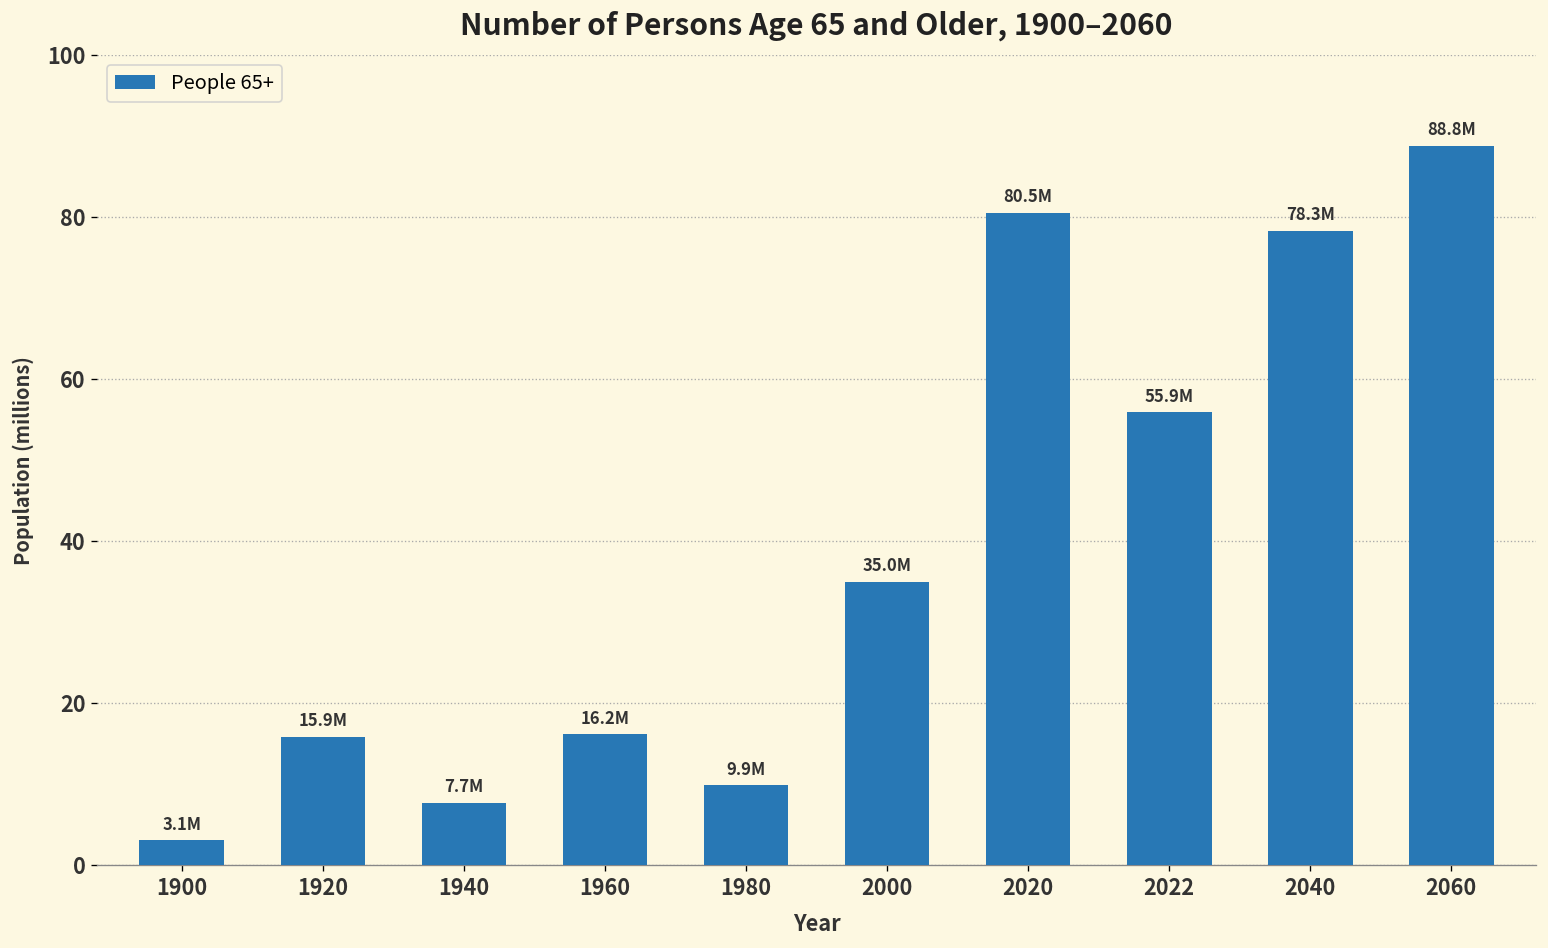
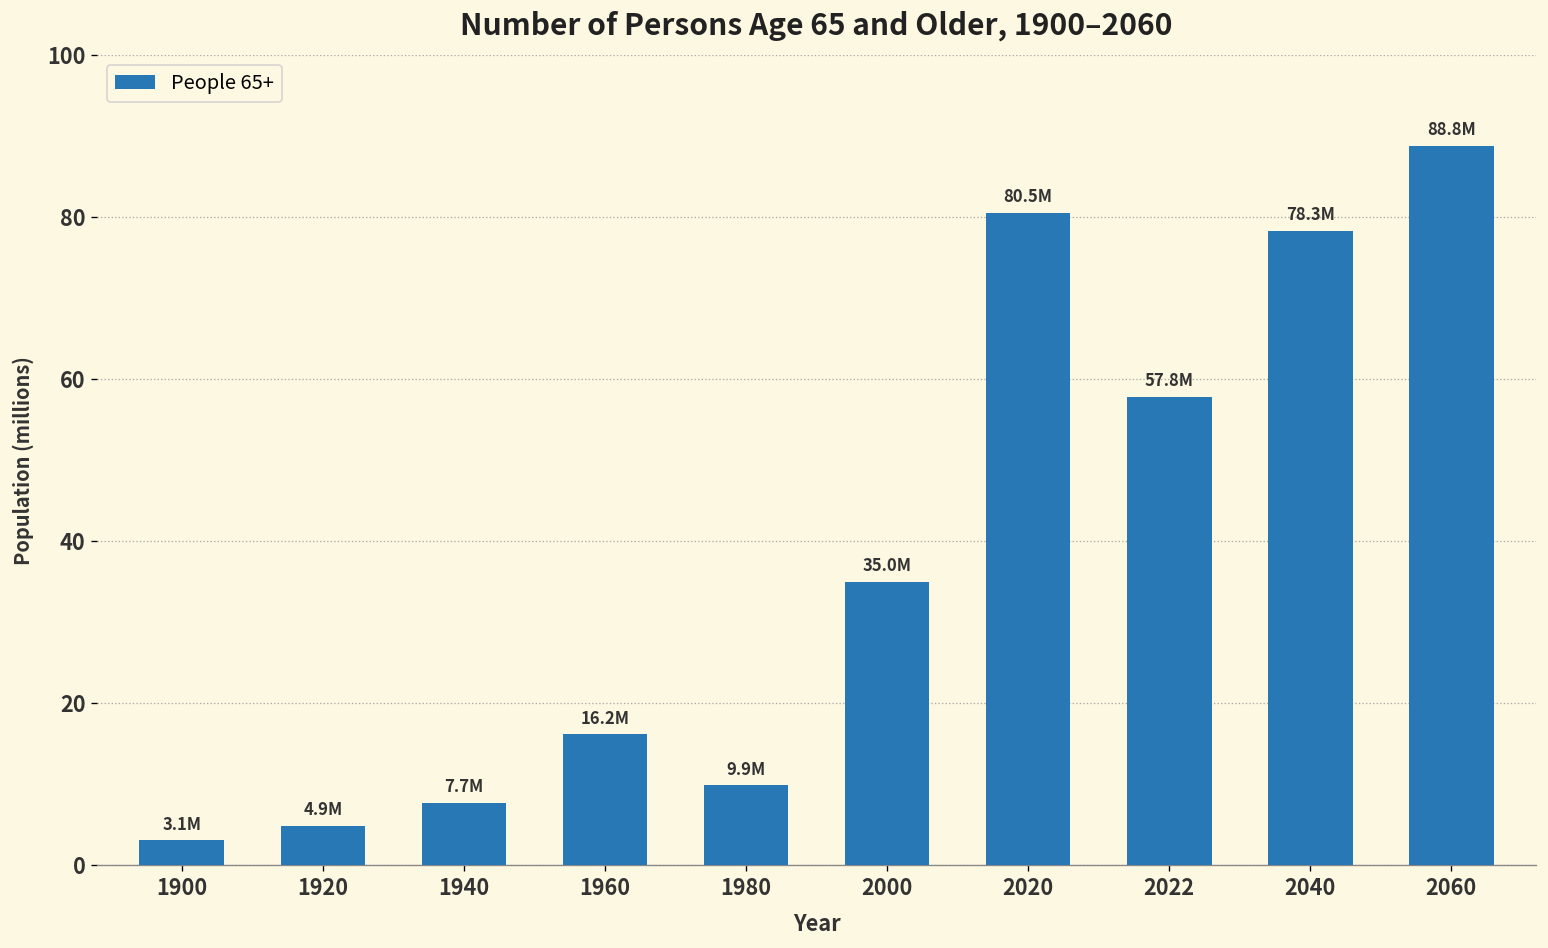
1920: 15.9M -> 4.9M
2022: 55.9M -> 57.8M
